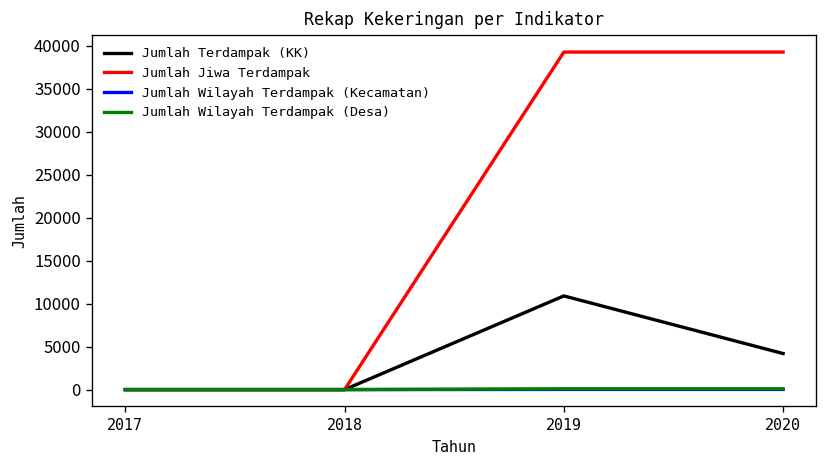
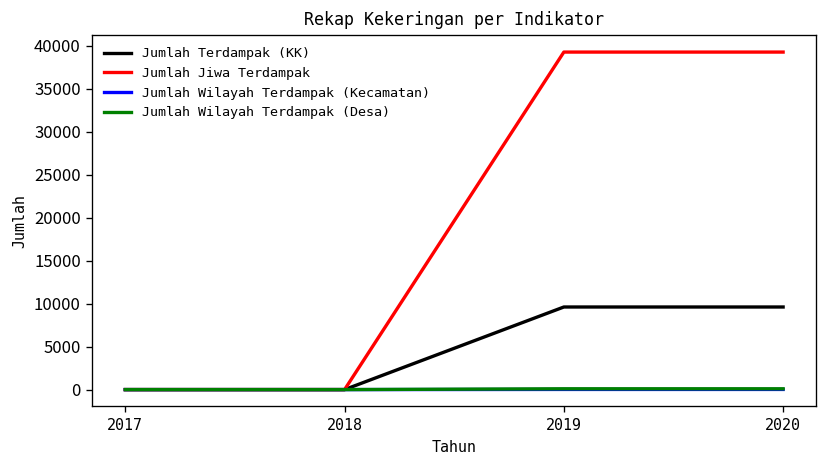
Jumlah Terdampak (KK), 2019: 11000 -> 10000
Jumlah Terdampak (KK), 2020: 4000 -> 10000
